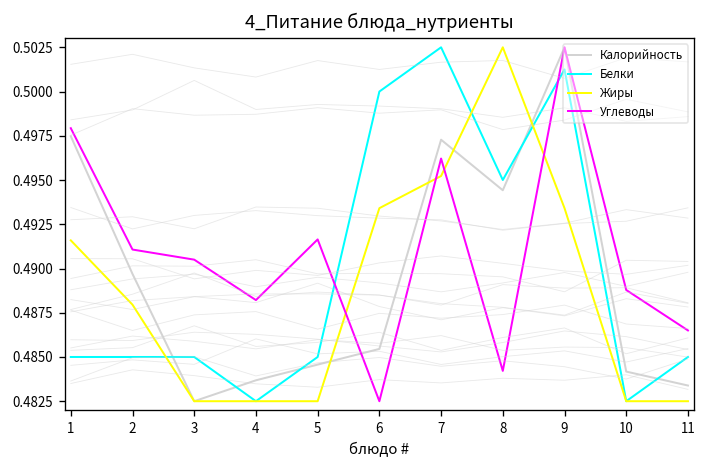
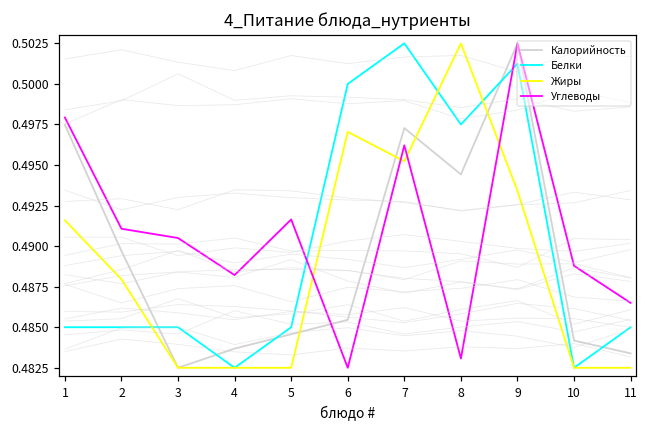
Жиры, 6: 0.4934 -> 0.4970
Белки, 8: 0.4950 -> 0.4975
Углеводы, 8: 0.4842 -> 0.4831
